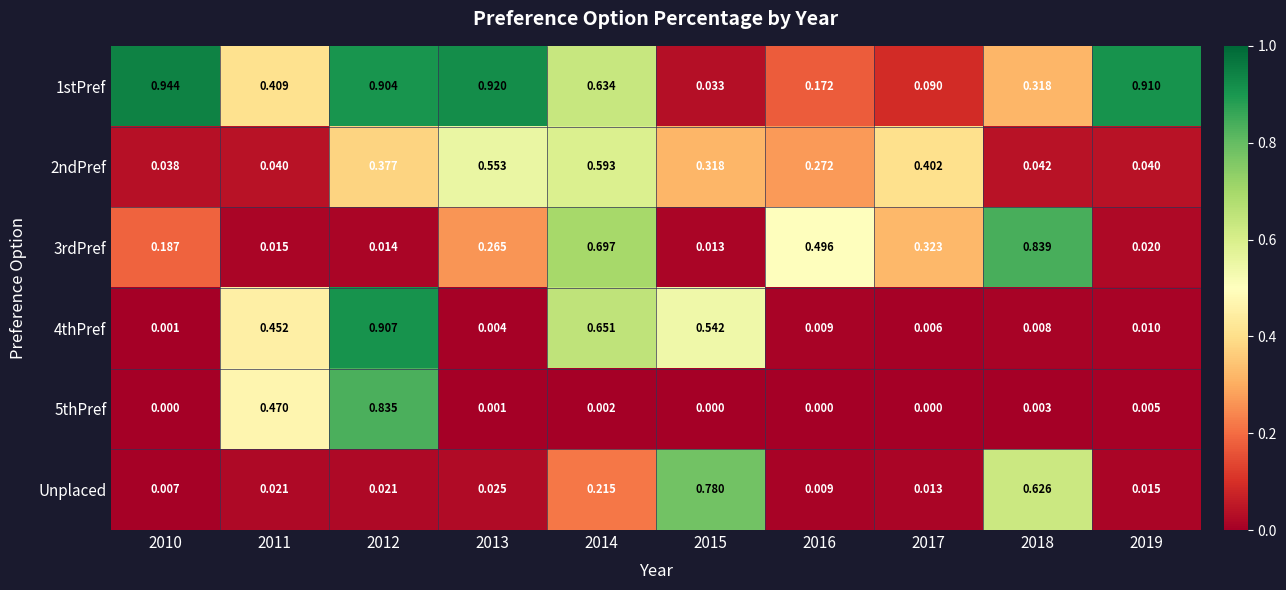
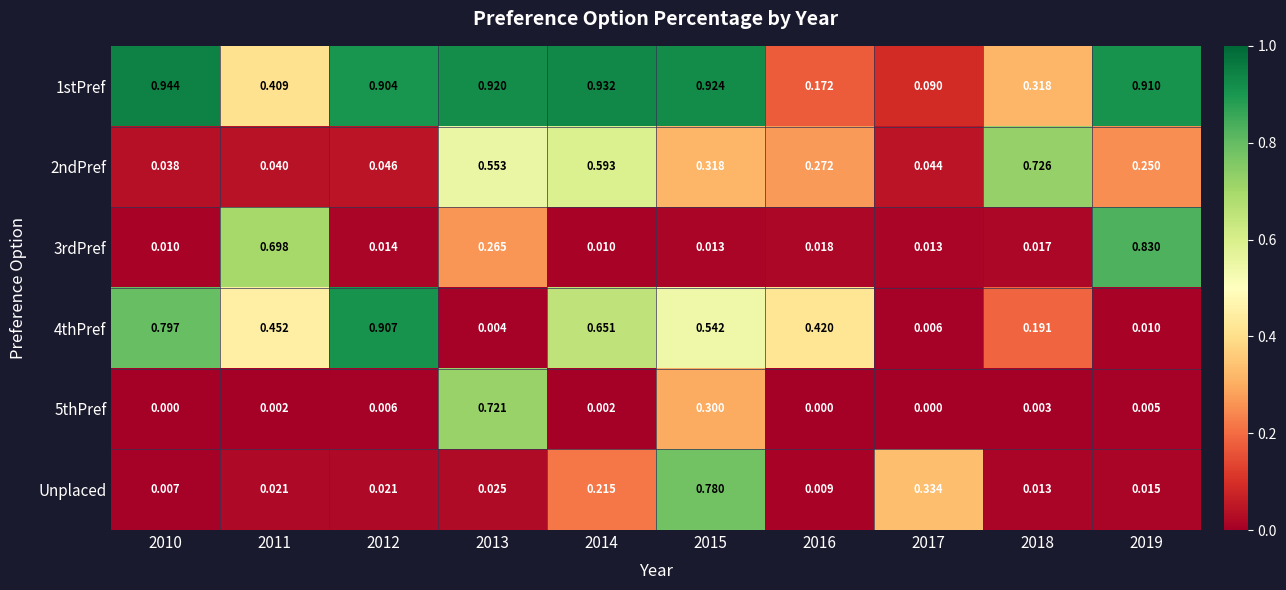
1stPref, 2014: 0.634 -> 0.932
1stPref, 2015: 0.033 -> 0.924
2ndPref, 2012: 0.377 -> 0.046
2ndPref, 2017: 0.402 -> 0.044
2ndPref, 2018: 0.042 -> 0.726
2ndPref, 2019: 0.040 -> 0.250
3rdPref, 2010: 0.187 -> 0.010
3rdPref, 2011: 0.015 -> 0.698
3rdPref, 2014: 0.697 -> 0.010
3rdPref, 2016: 0.496 -> 0.018
3rdPref, 2017: 0.323 -> 0.013
3rdPref, 2018: 0.839 -> 0.017
3rdPref, 2019: 0.020 -> 0.830
4thPref, 2010: 0.001 -> 0.797
4thPref, 2016: 0.009 -> 0.420
4thPref, 2018: 0.008 -> 0.191
5thPref, 2011: 0.470 -> 0.002
5thPref, 2012: 0.835 -> 0.006
5thPref, 2013: 0.001 -> 0.721
5thPref, 2015: 0.000 -> 0.300
Unplaced, 2017: 0.013 -> 0.334
Unplaced, 2018: 0.626 -> 0.013
